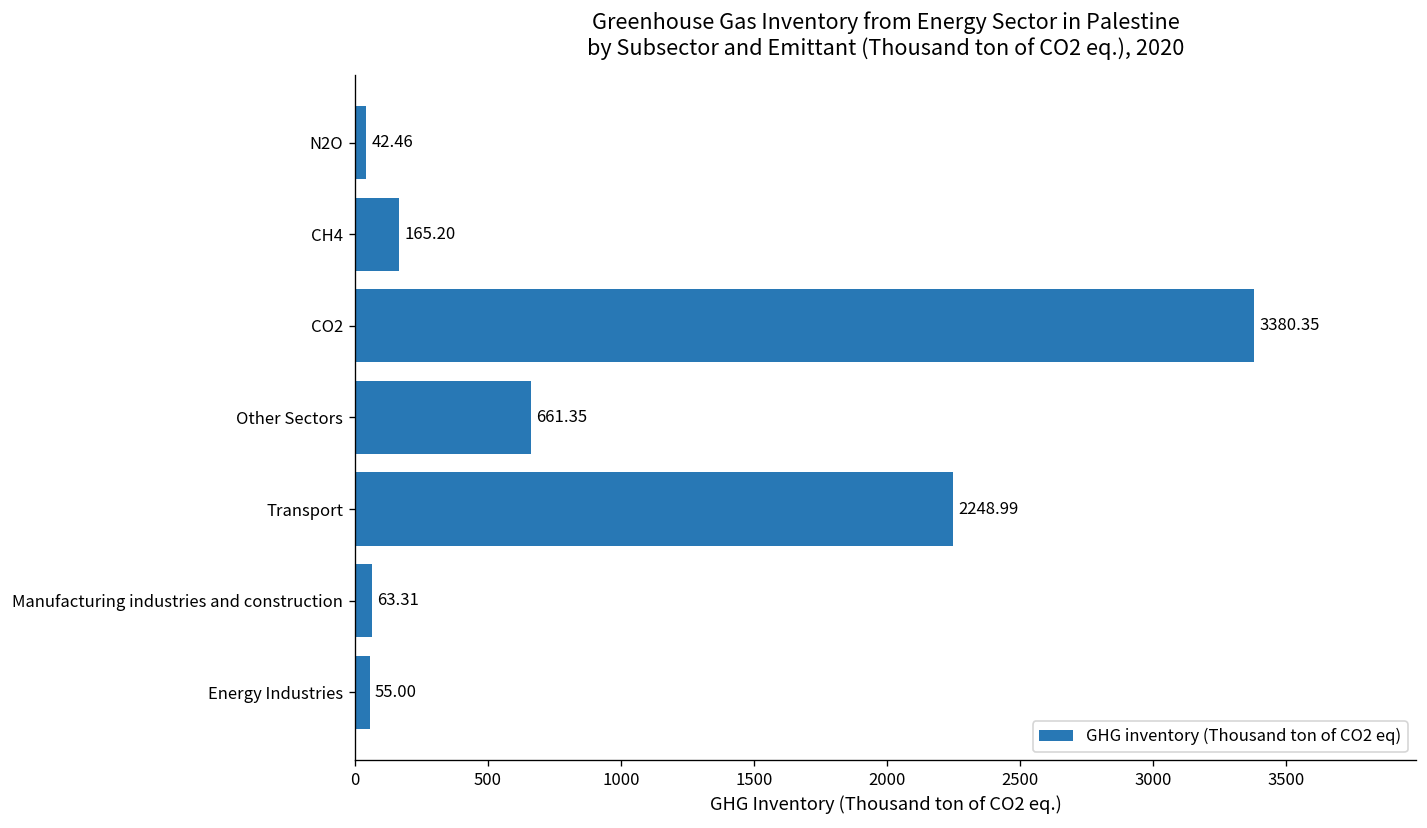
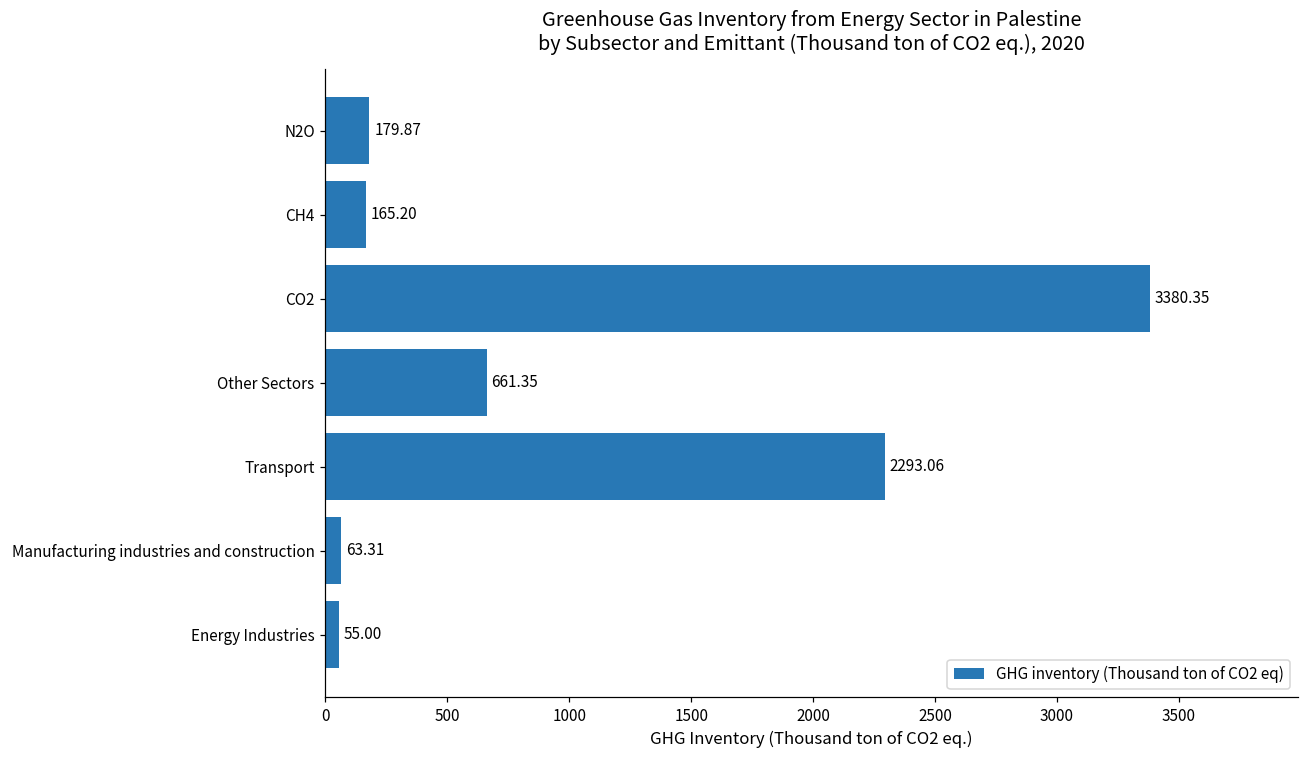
N2O: 42.46 -> 179.87
Transport: 2248.99 -> 2293.06
